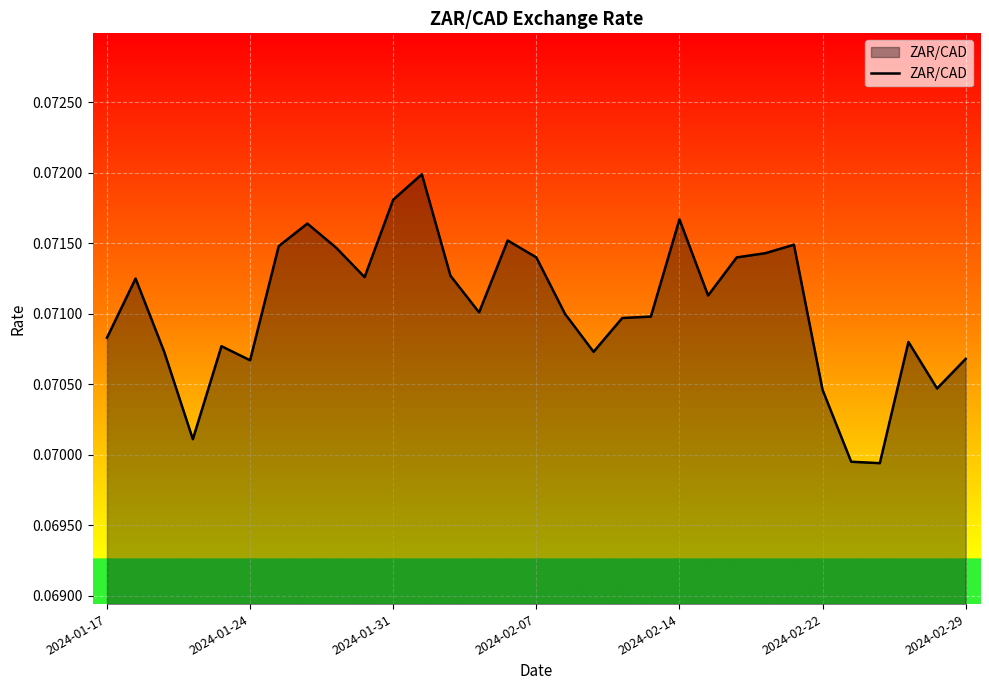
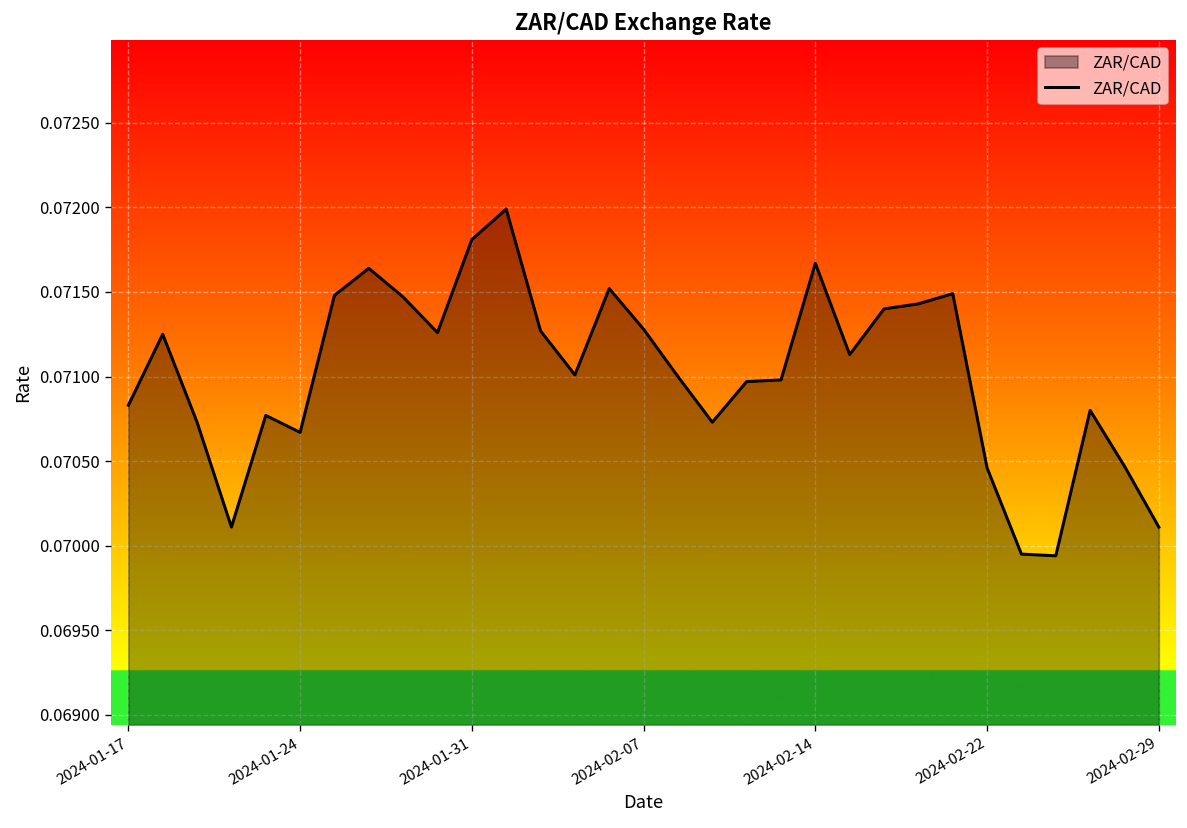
2024-02-07: 0.07140 -> 0.07128
2024-02-29: 0.07068 -> 0.07011
